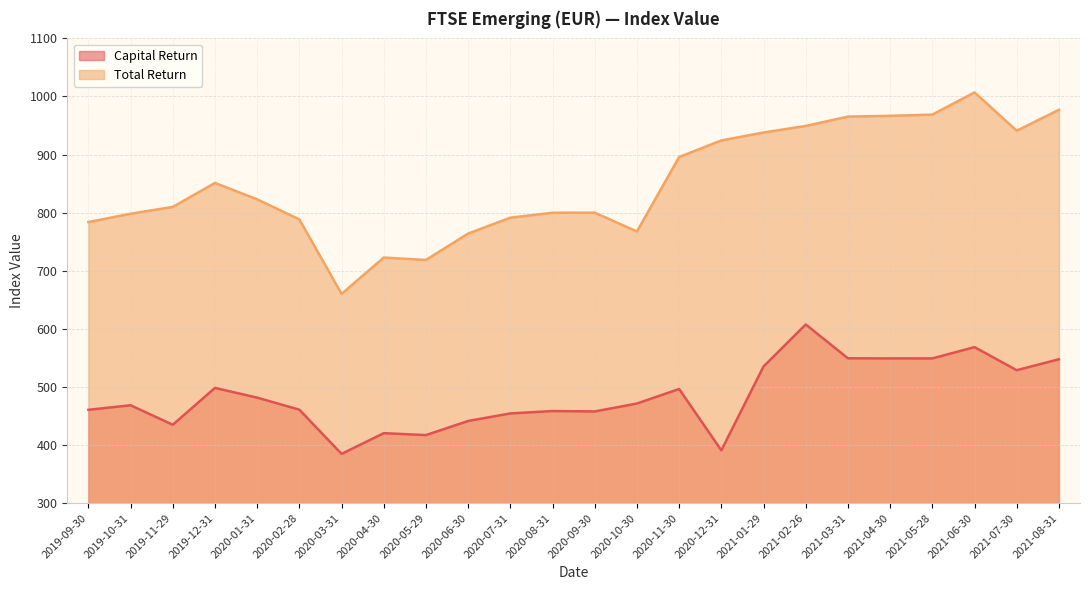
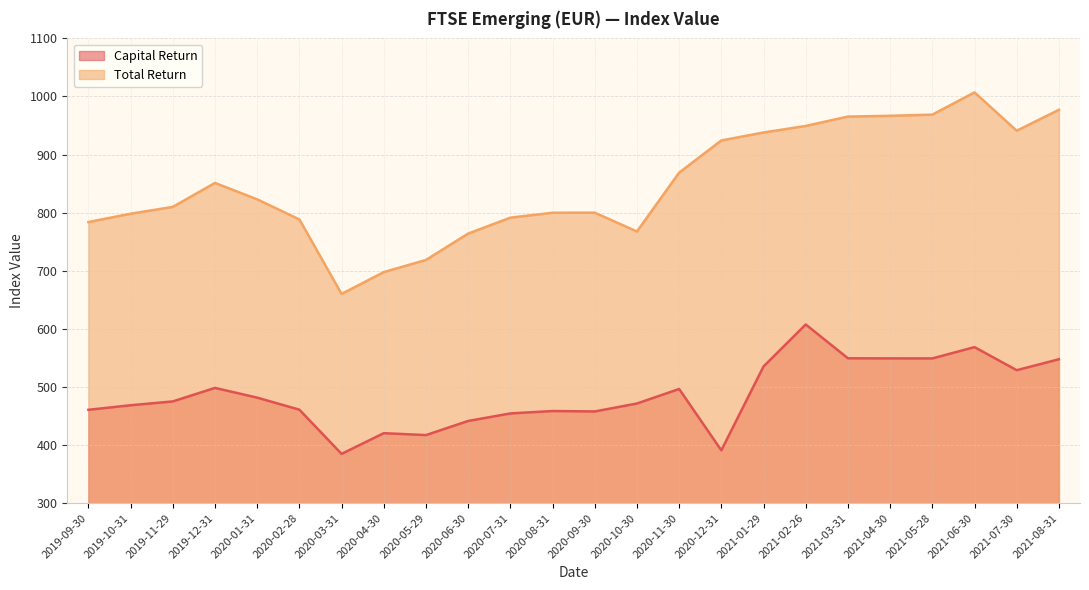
Capital Return, 2019-11-29: 430 -> 480
Total Return, 2020-04-30: 720 -> 700
Total Return, 2020-11-30: 900 -> 870
